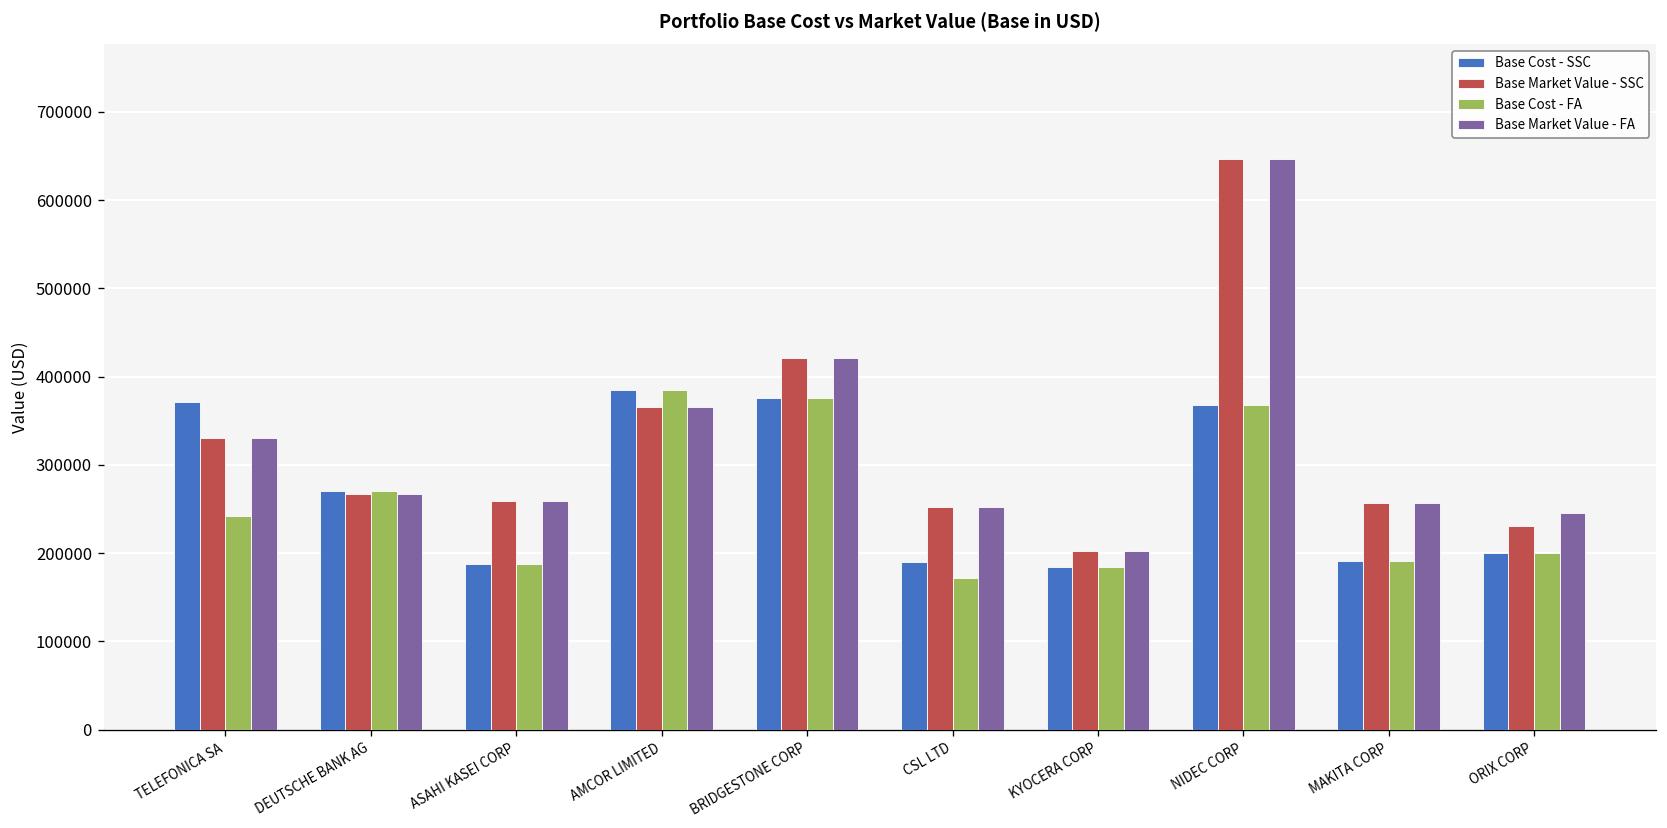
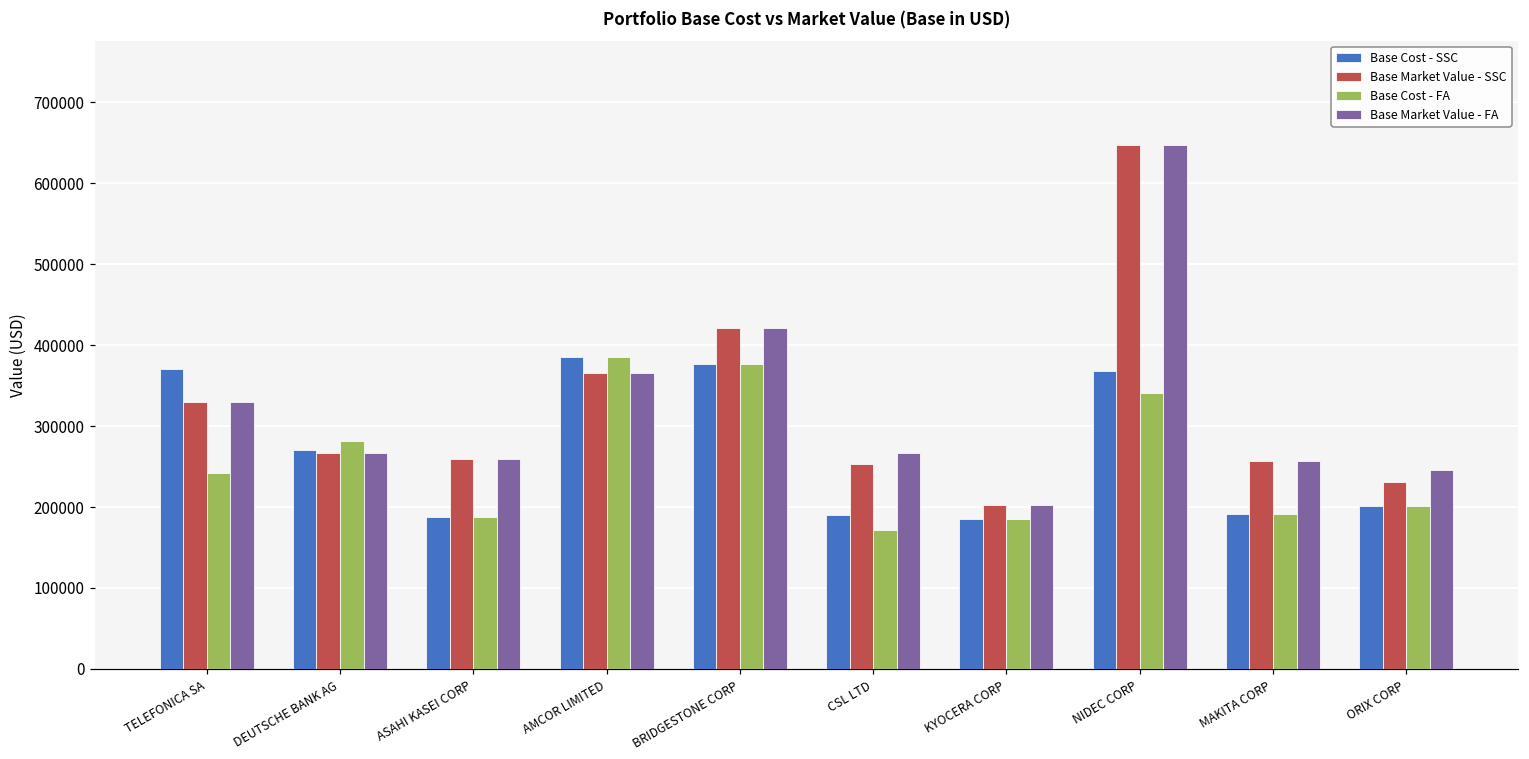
Base Cost - FA, DEUTSCHE BANK AG: 270000 -> 280000
Base Market Value - FA, CSL LTD: 250000 -> 270000
Base Cost - FA, NIDEC CORP: 370000 -> 340000
